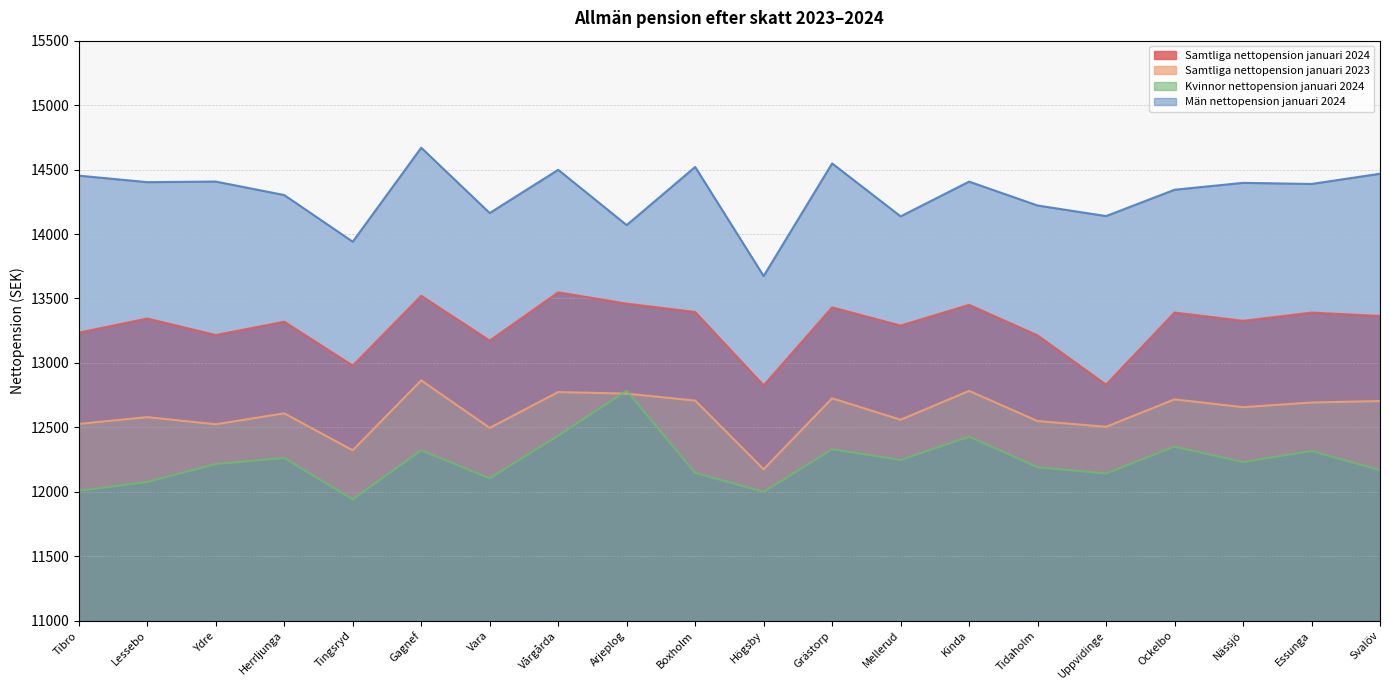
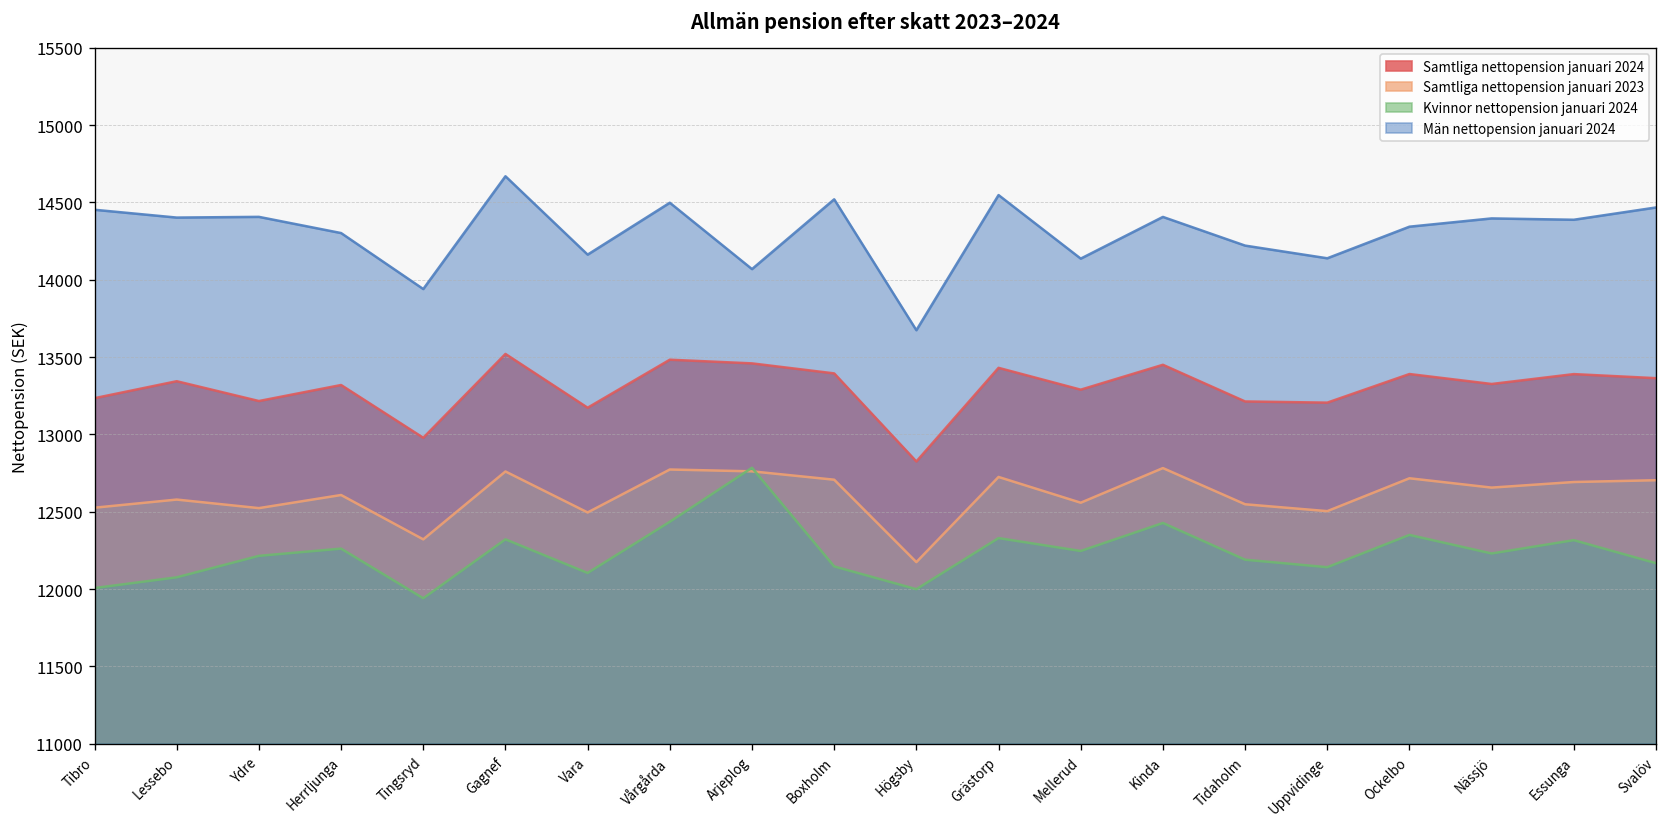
Samtliga nettopension januari 2023, Gagnef: 12860 -> 12760
Samtliga nettopension januari 2024, Vårgårda: 13550 -> 13480
Samtliga nettopension januari 2024, Uppvidinge: 12830 -> 13210
